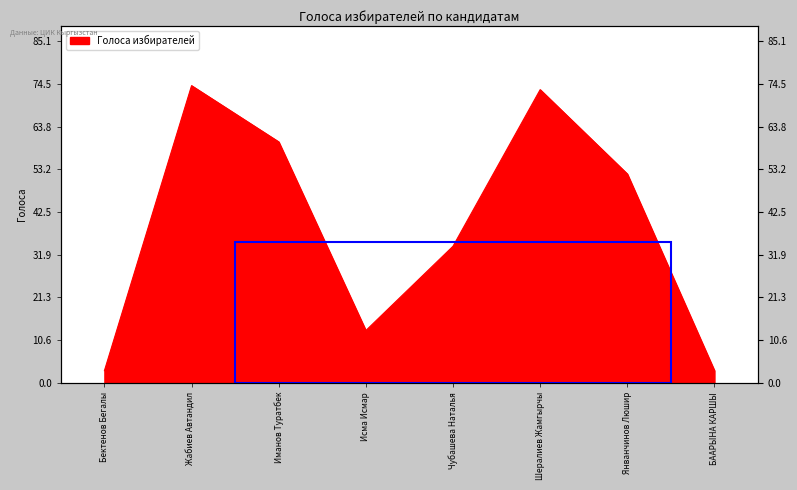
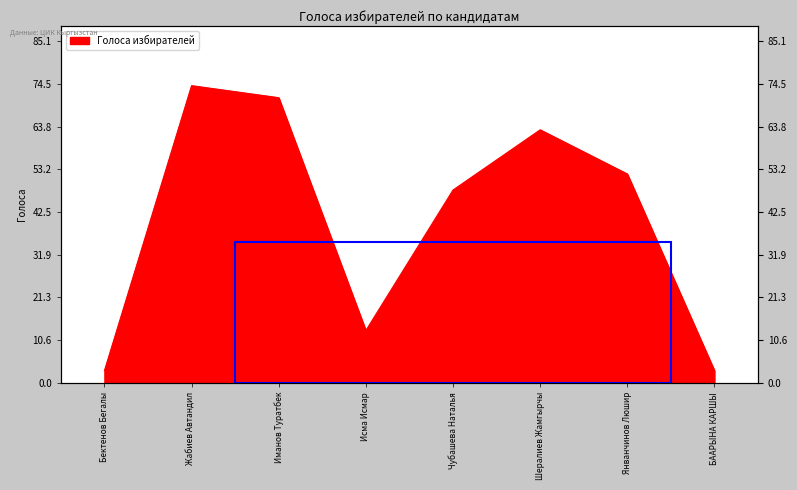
Иманов Туратбек: 60 -> 71
Чубашева Наталья: 34 -> 48
Шералиев Жамгырчы: 73 -> 63
